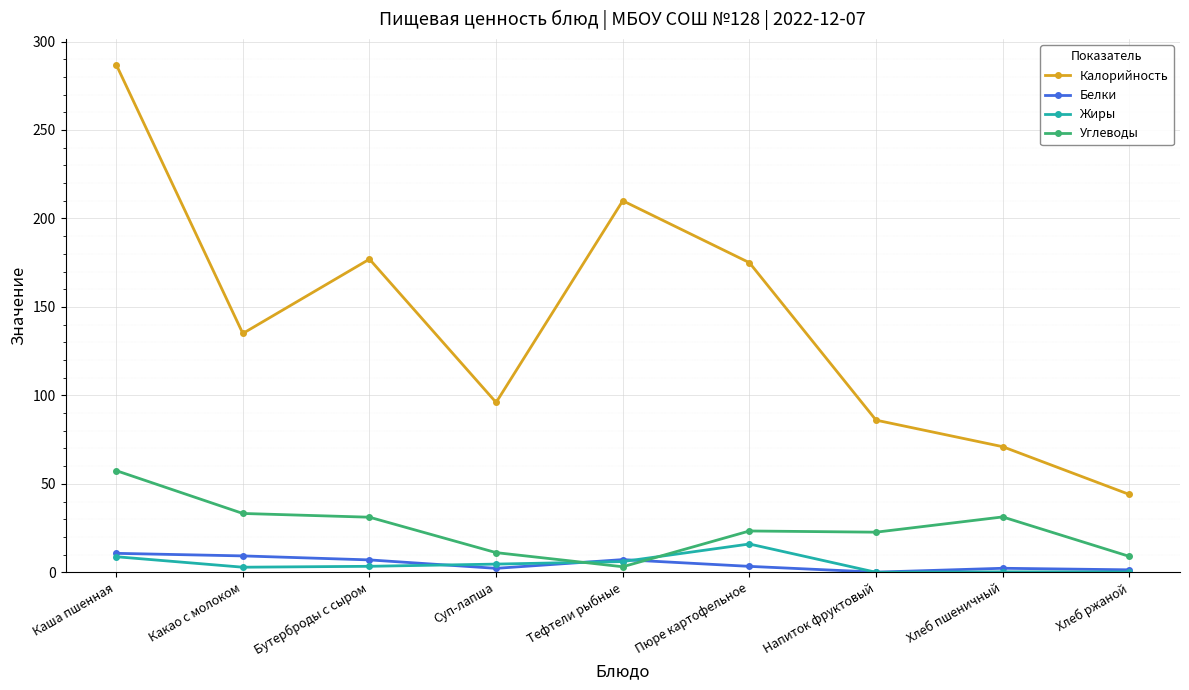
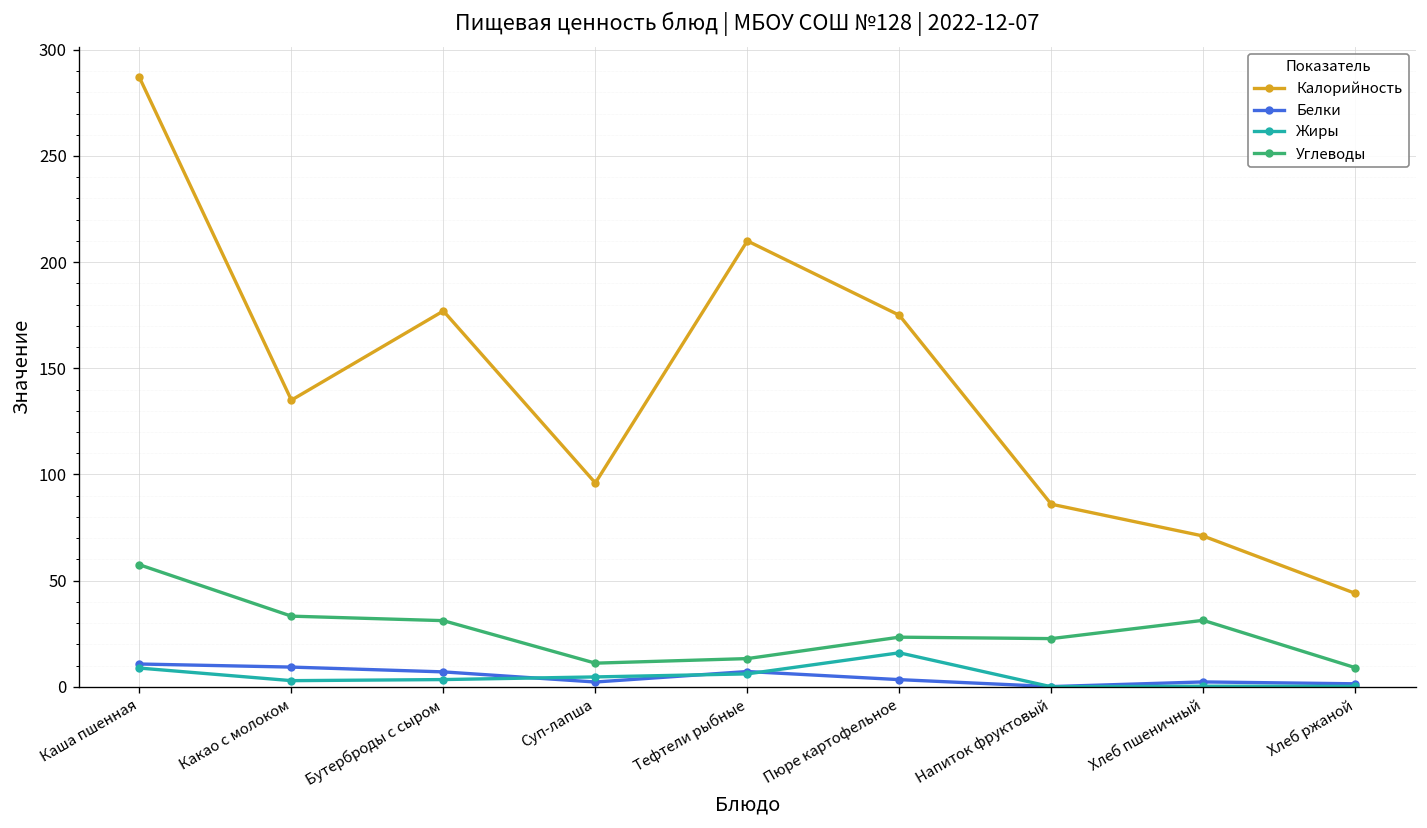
Углеводы, Тефтели рыбные: 3 -> 13
